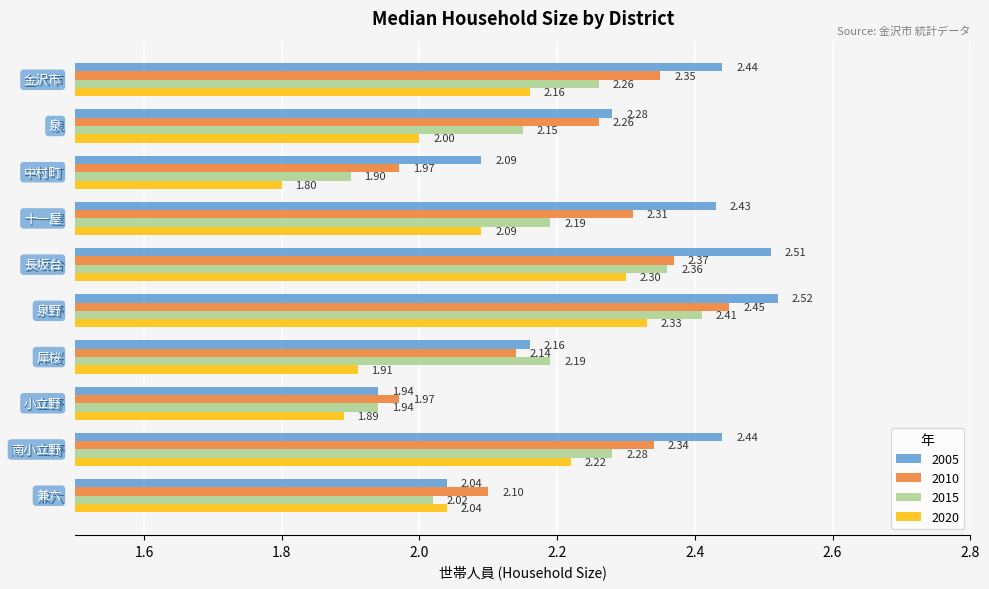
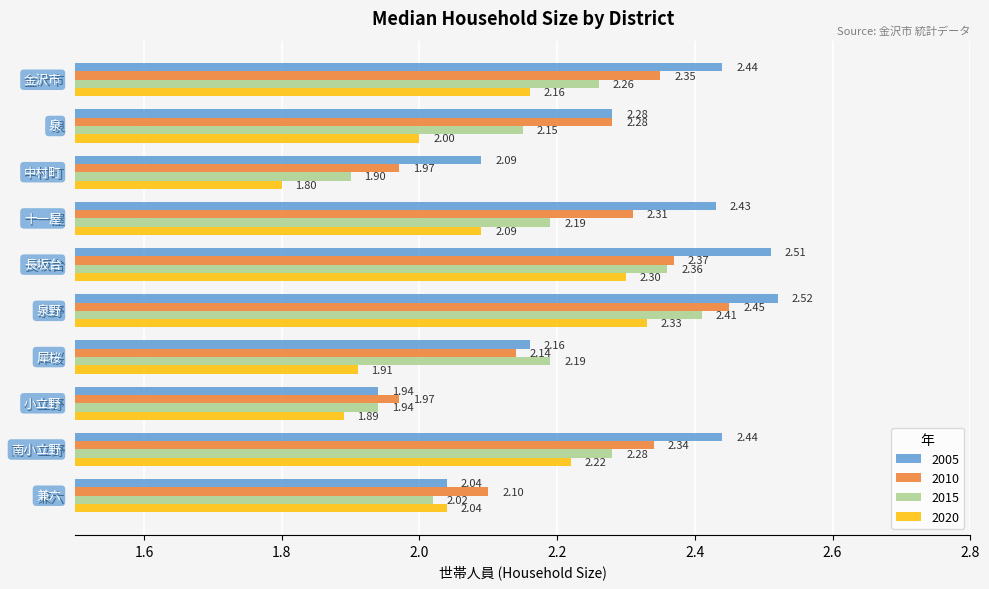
2010, 泉: 2.26 -> 2.28
